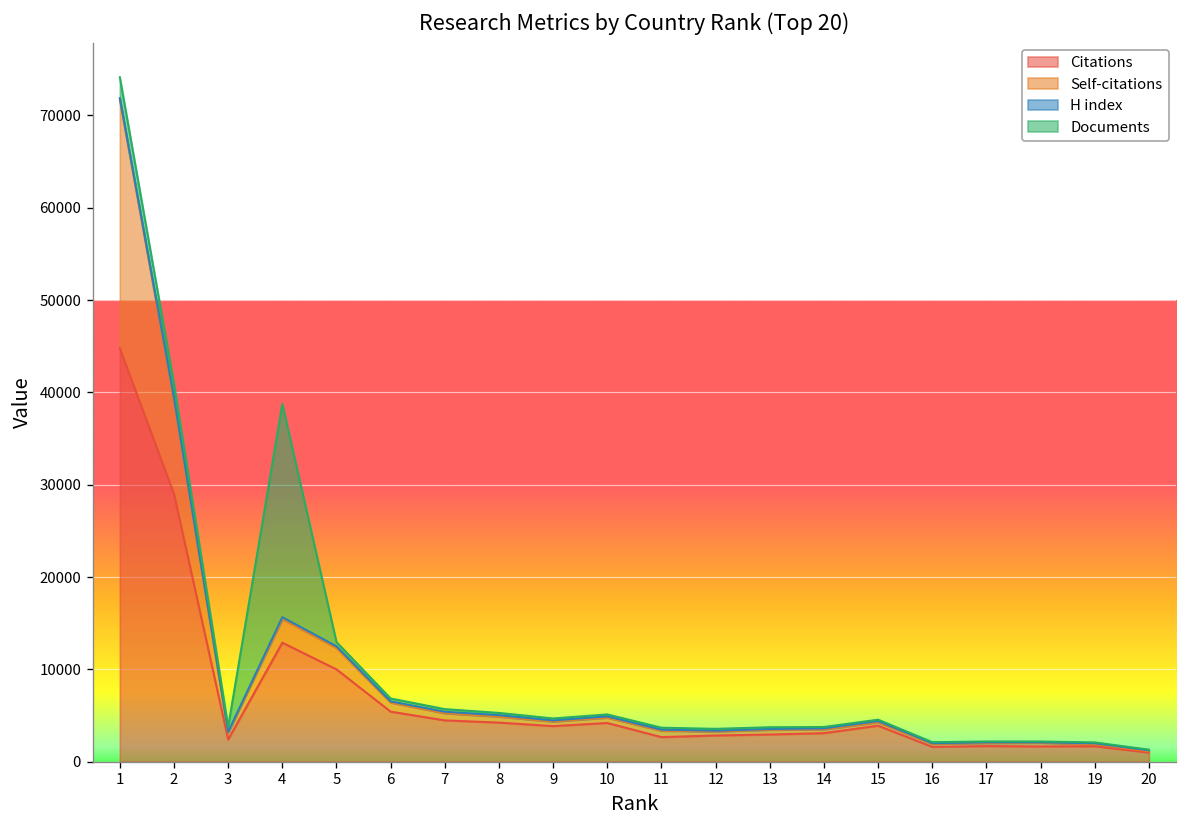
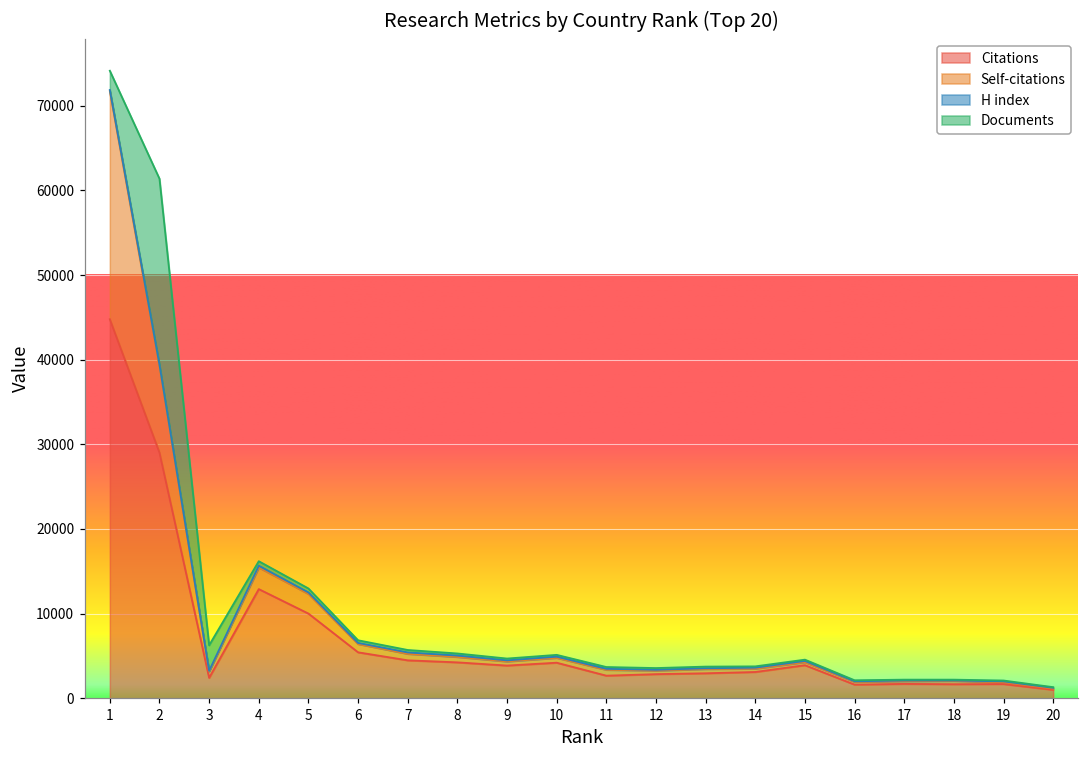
Documents, 2: 2000 -> 22000
Documents, 3: 1000 -> 3000
Documents, 4: 23000 -> 1000
